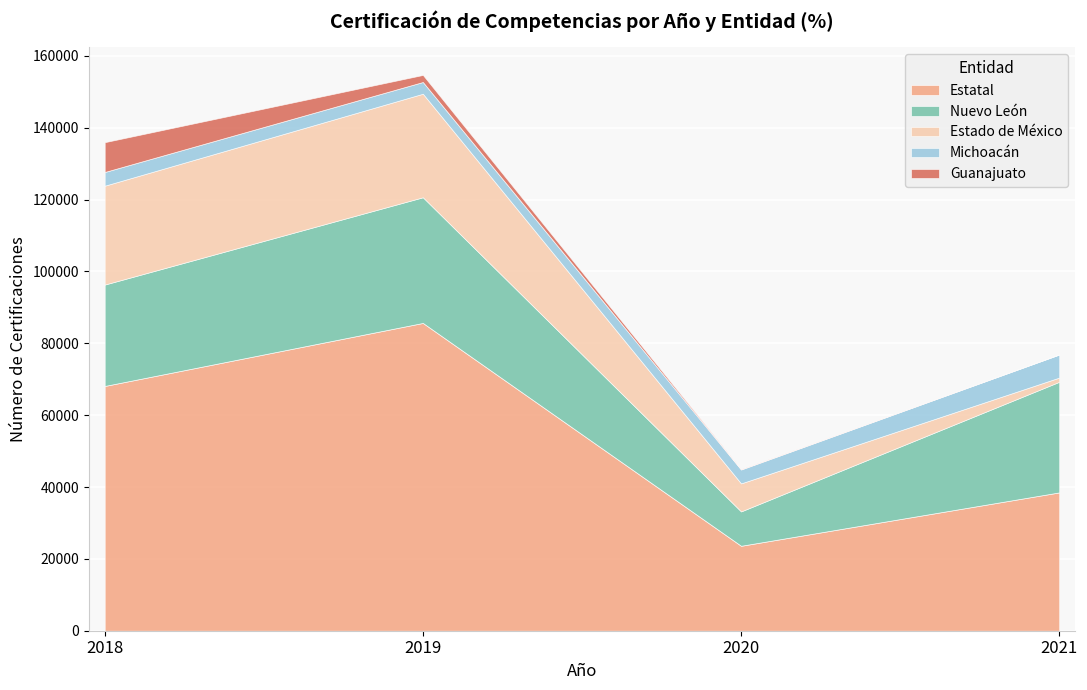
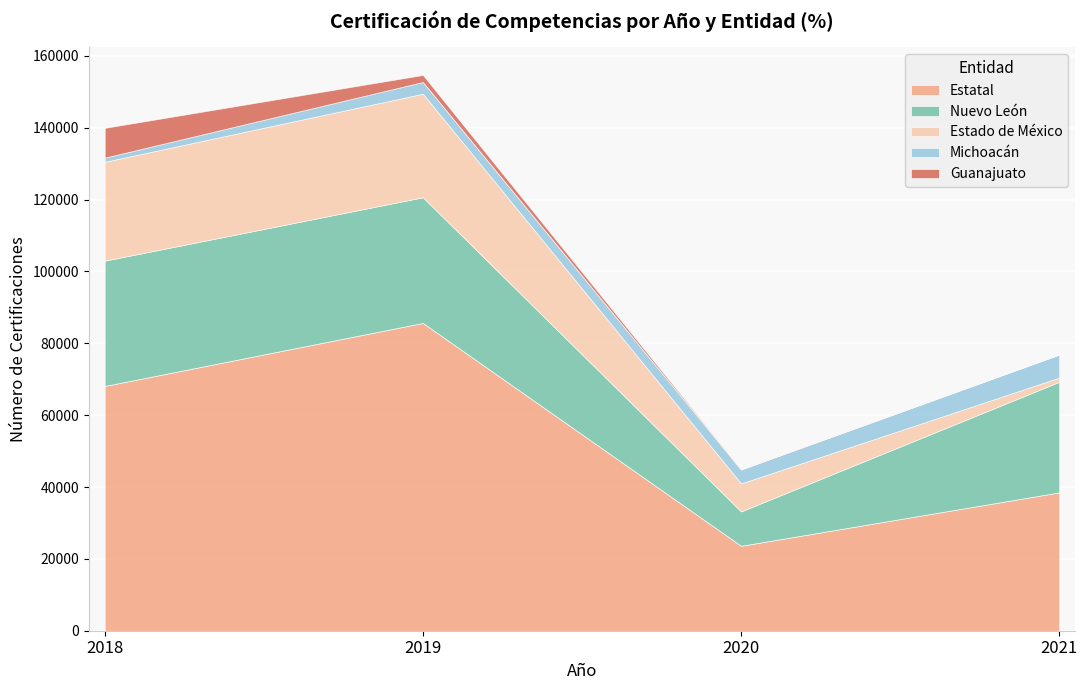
Nuevo León, 2018: 28000 -> 35000
Michoacán, 2018: 4000 -> 1000
